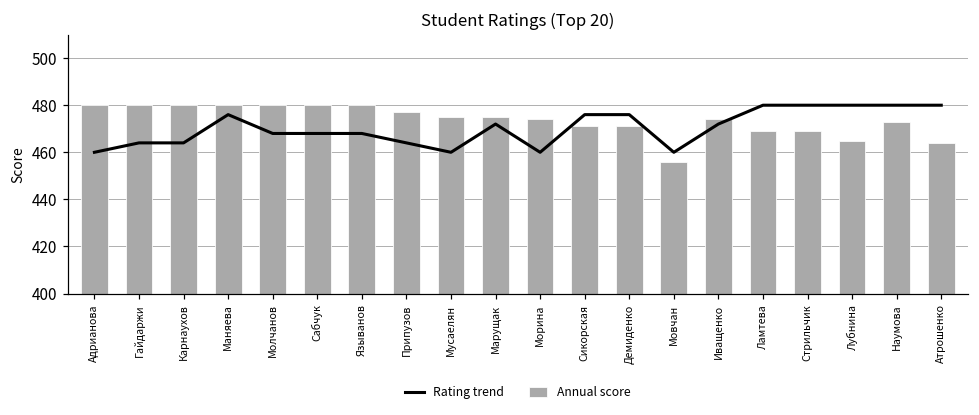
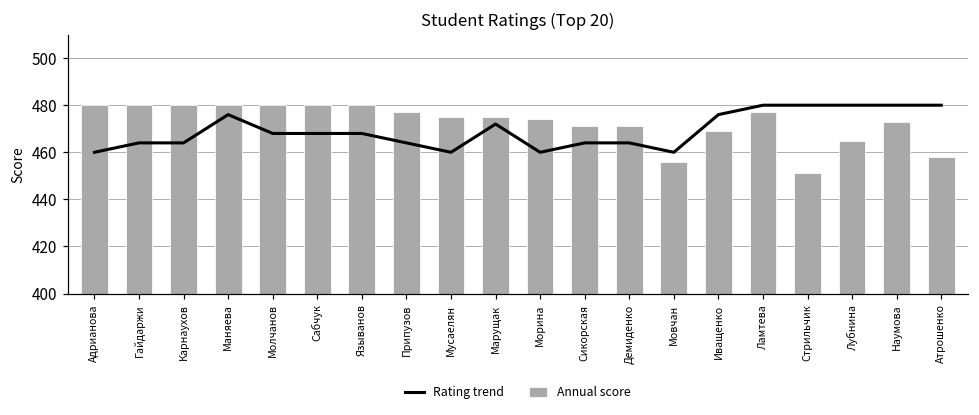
Rating trend, Сикорская: 476 -> 464
Rating trend, Демиденко: 476 -> 464
Rating trend, Иващенко: 472 -> 476
Annual score, Иващенко: 474 -> 469
Annual score, Ламтева: 469 -> 477
Annual score, Стрильчик: 469 -> 451
Annual score, Атрошенко: 464 -> 458
